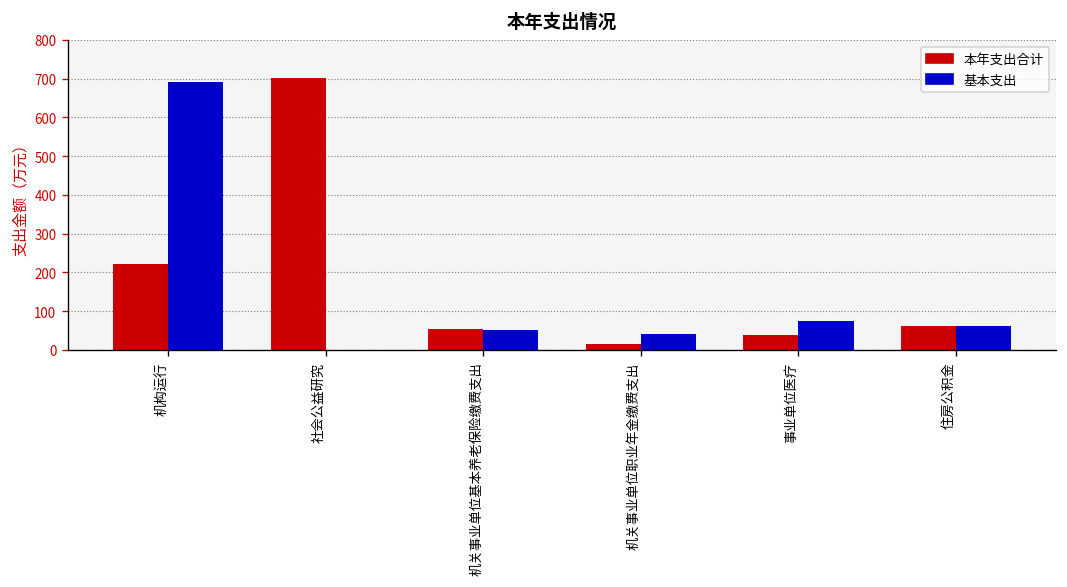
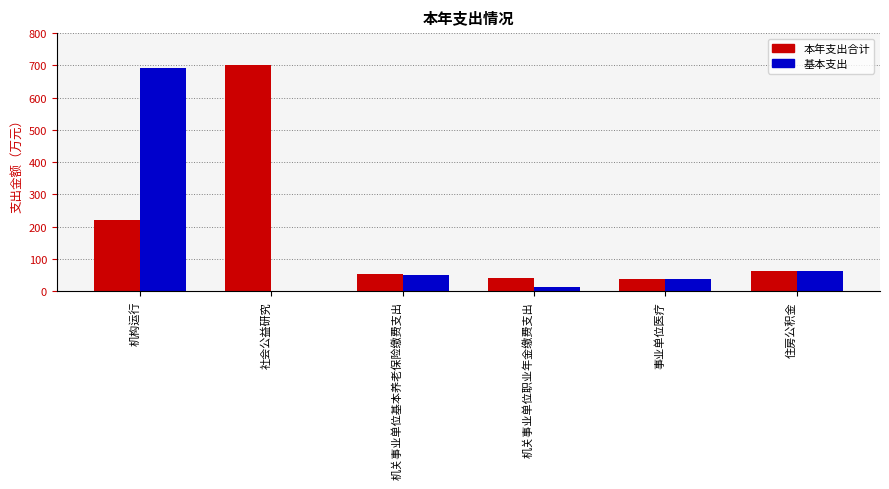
本年支出合计, 机关事业单位职业年金缴费支出: 20 -> 40
基本支出, 机关事业单位职业年金缴费支出: 40 -> 10
基本支出, 事业单位医疗: 70 -> 40
